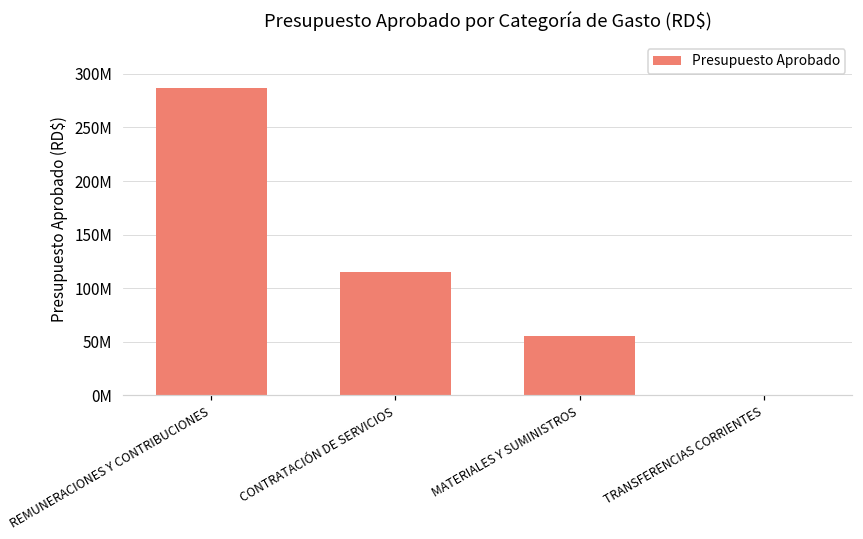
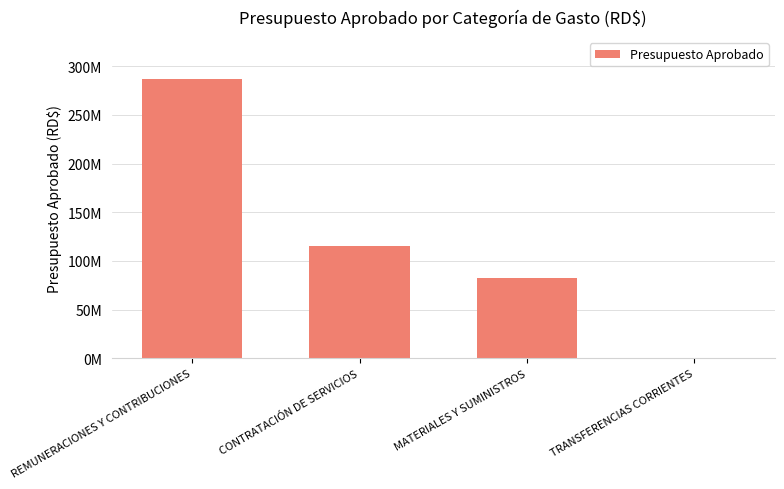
MATERIALES Y SUMINISTROS: 50000000 -> 80000000
